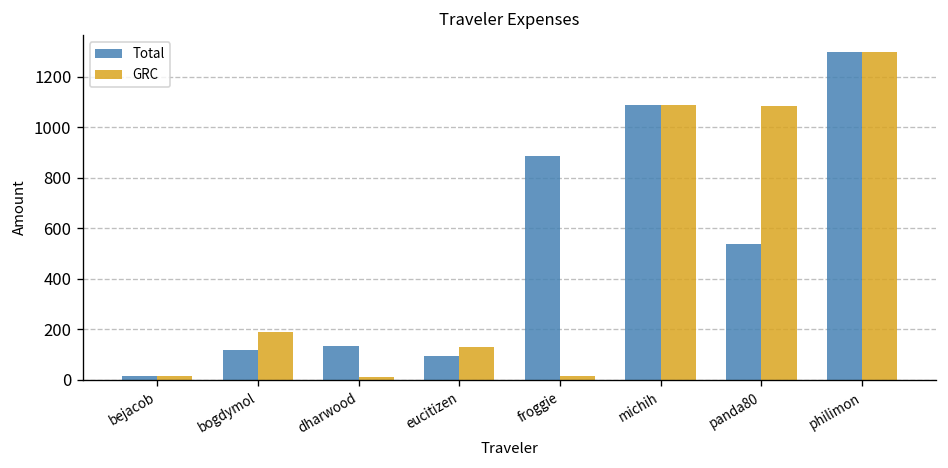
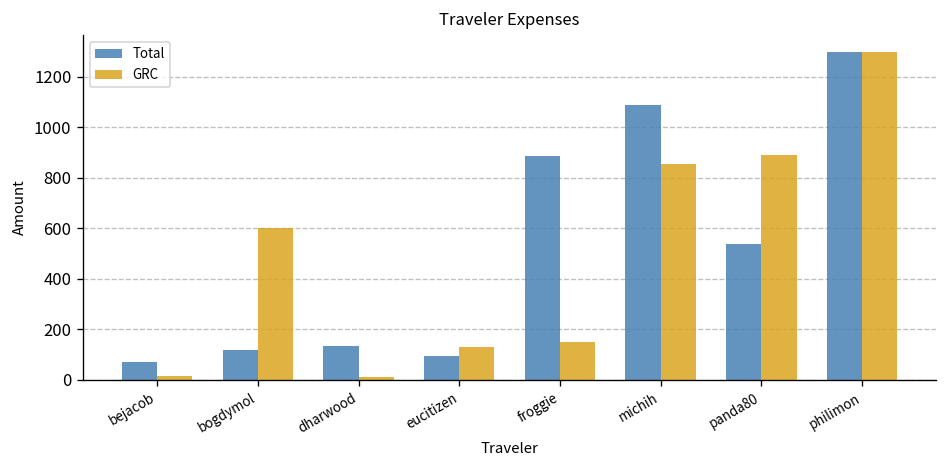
Total, bejacob: 20 -> 70
GRC, bogdymol: 190 -> 600
GRC, froggie: 10 -> 150
GRC, michih: 1090 -> 850
GRC, panda80: 1080 -> 890
